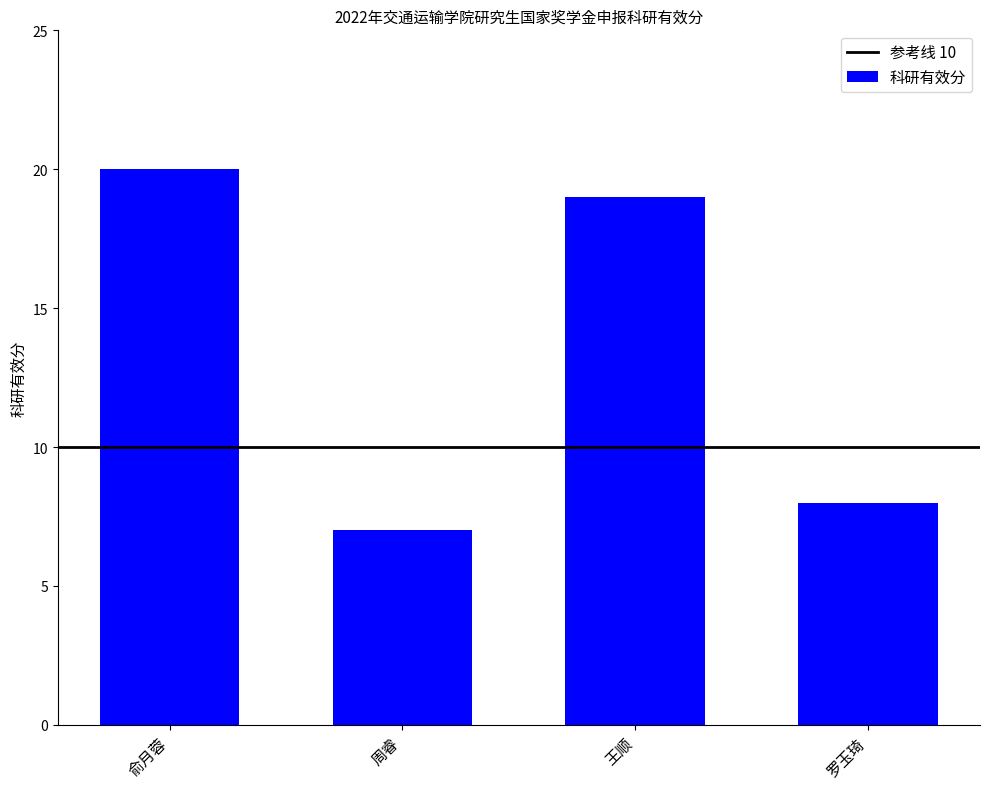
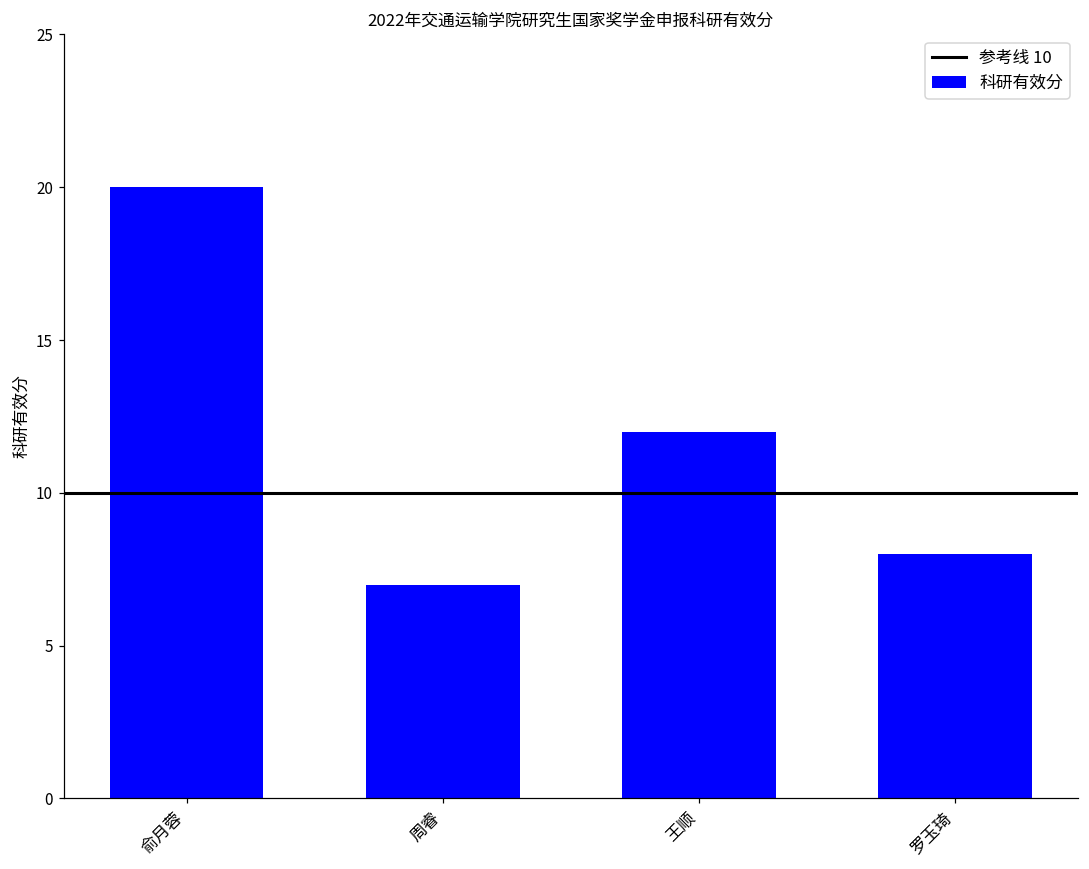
王顺: 19 -> 12
